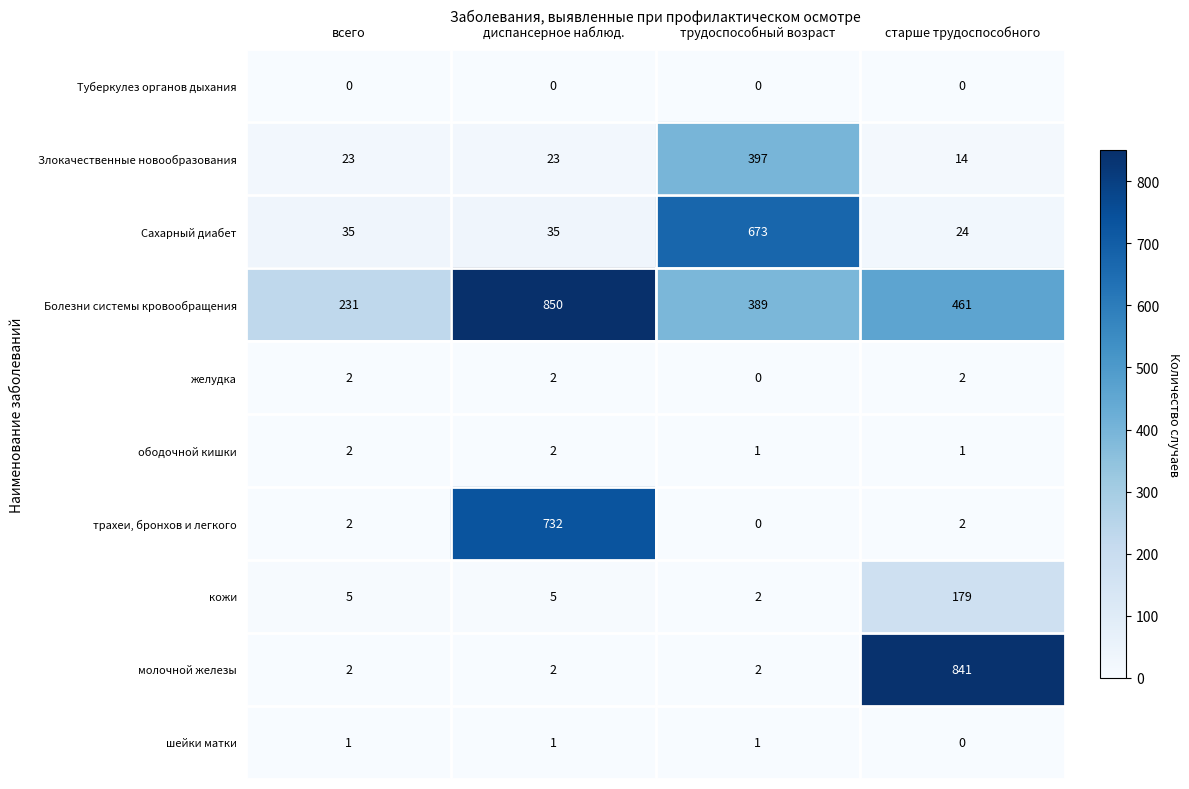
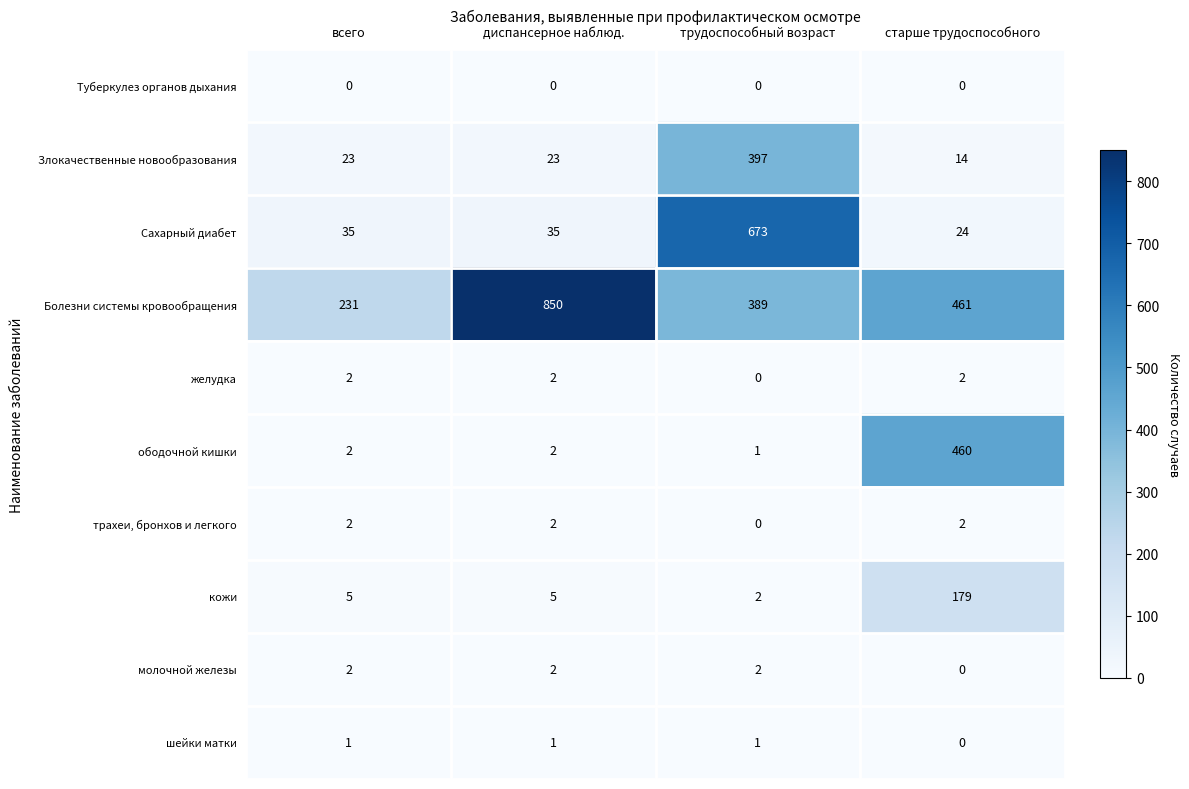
ободочной кишки, старше трудоспособного: 1 -> 460
трахеи, бронхов и легкого, диспансерное наблюд.: 732 -> 2
молочной железы, старше трудоспособного: 841 -> 0
